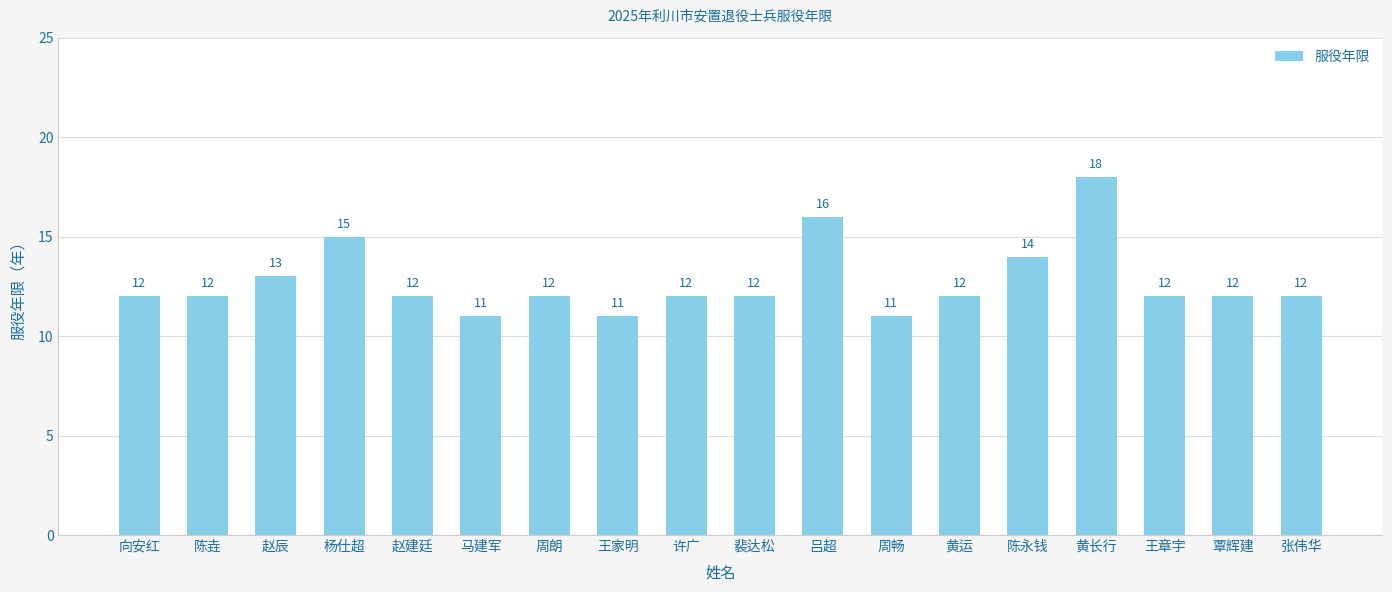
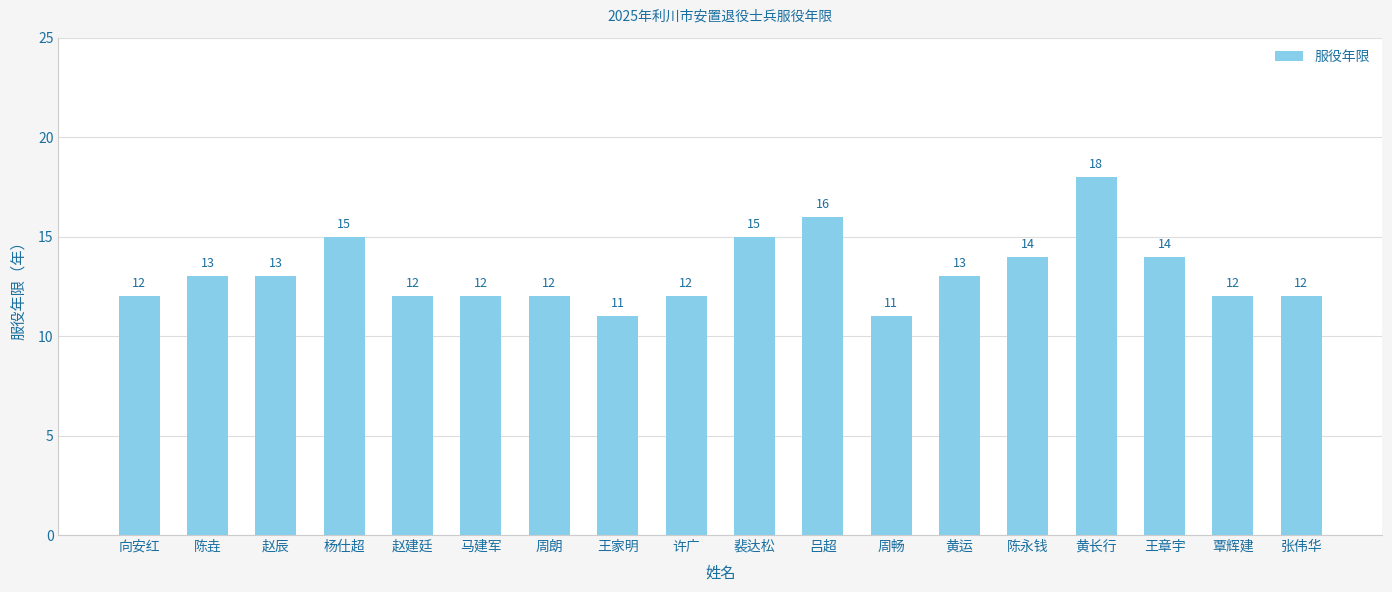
陈垚: 12 -> 13
马建军: 11 -> 12
裴达松: 12 -> 15
黄运: 12 -> 13
王章宇: 12 -> 14
